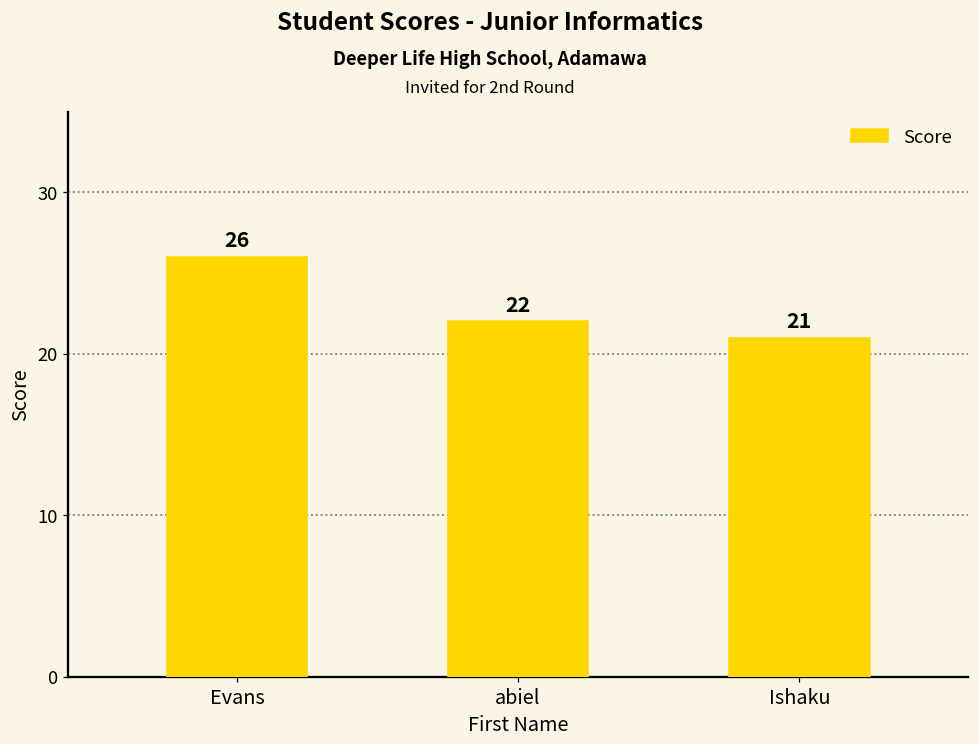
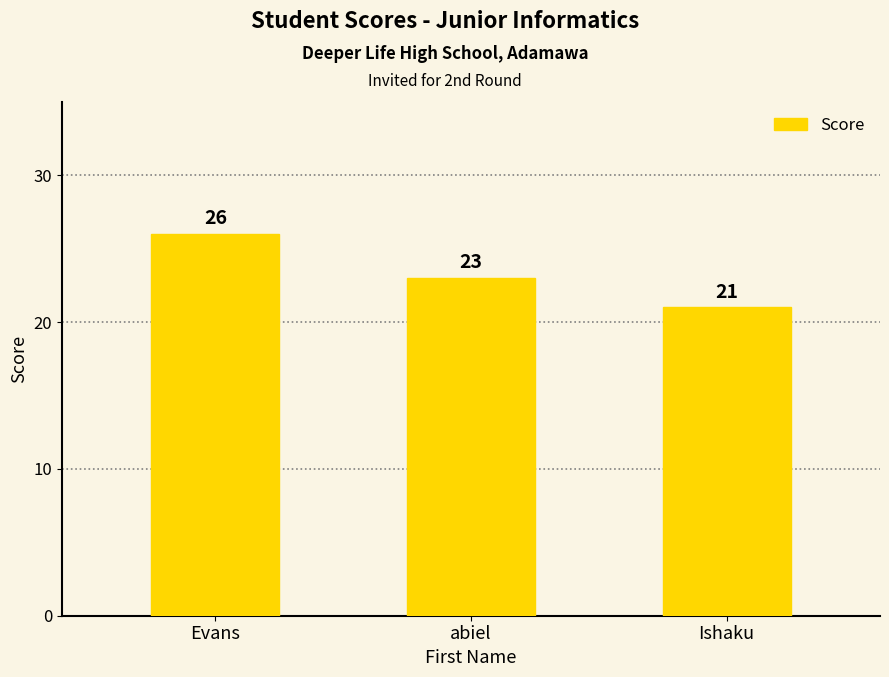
abiel: 22 -> 23
